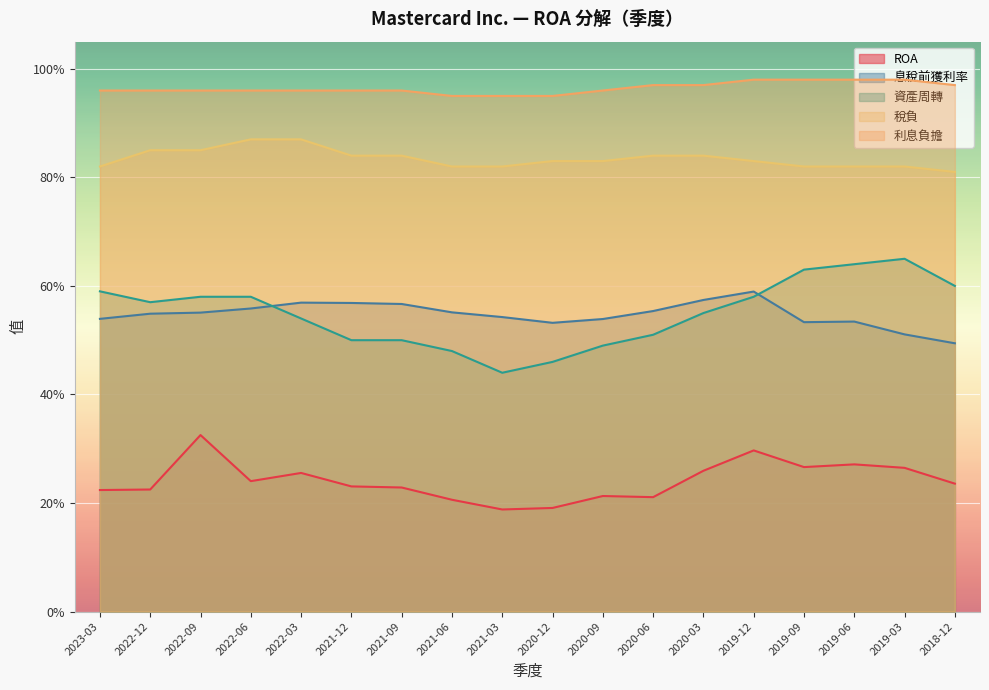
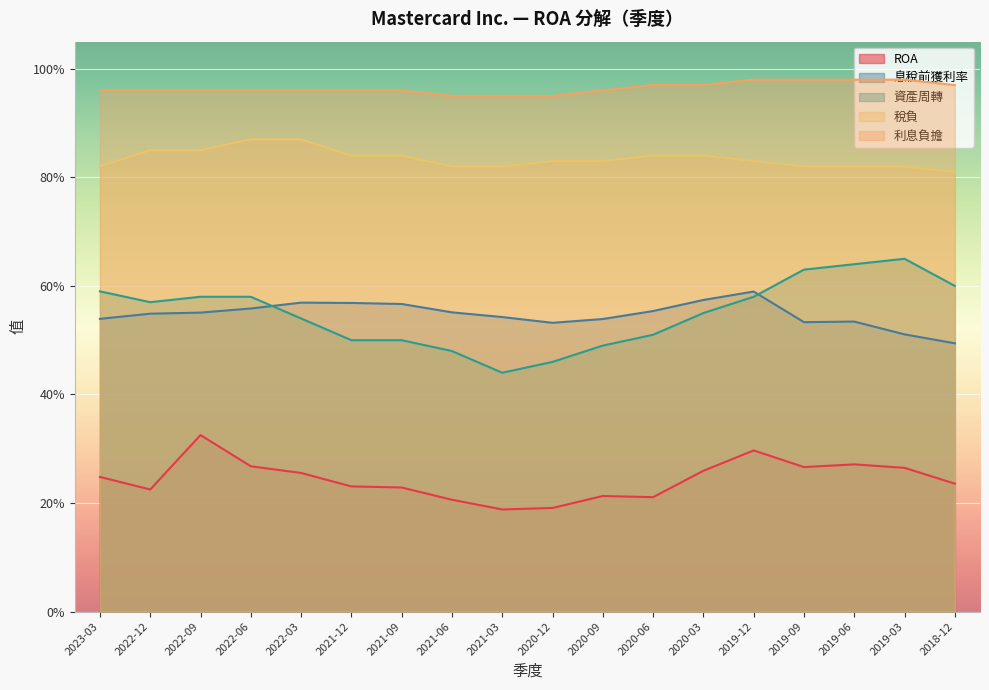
ROA, 2023-03: 22% -> 25%
ROA, 2022-06: 24% -> 27%
